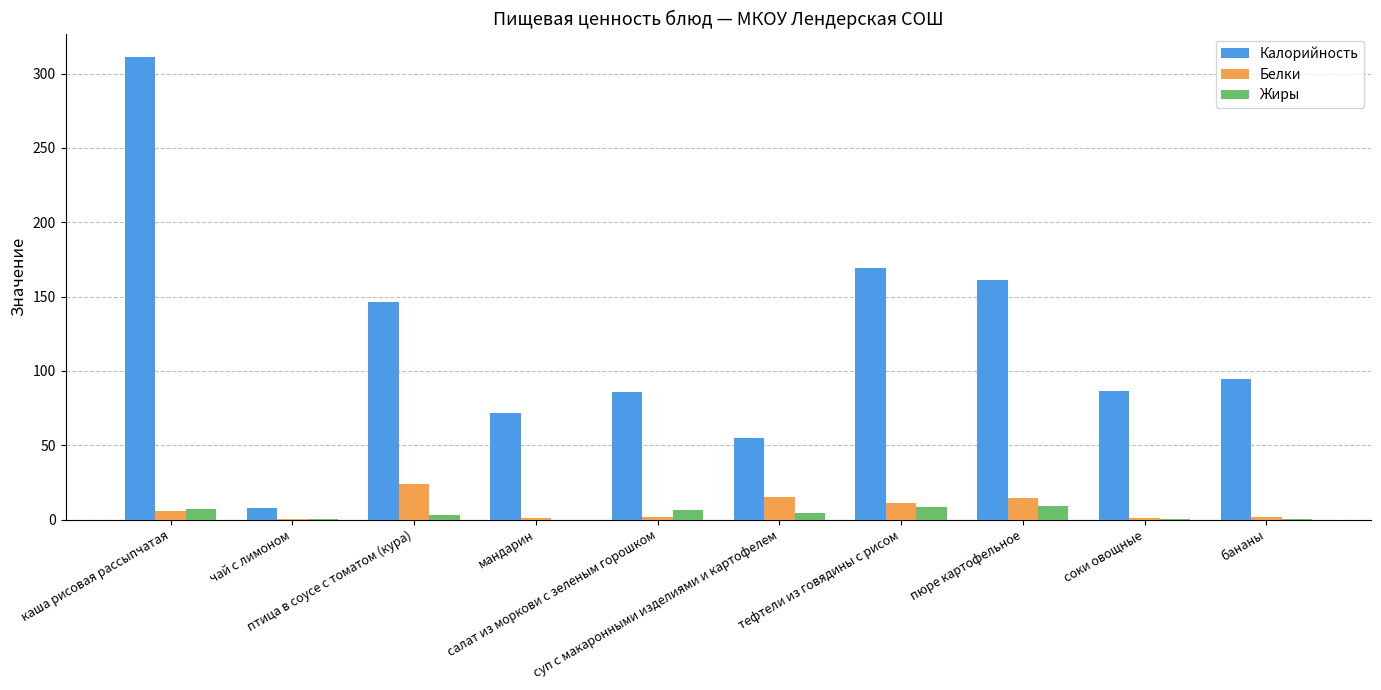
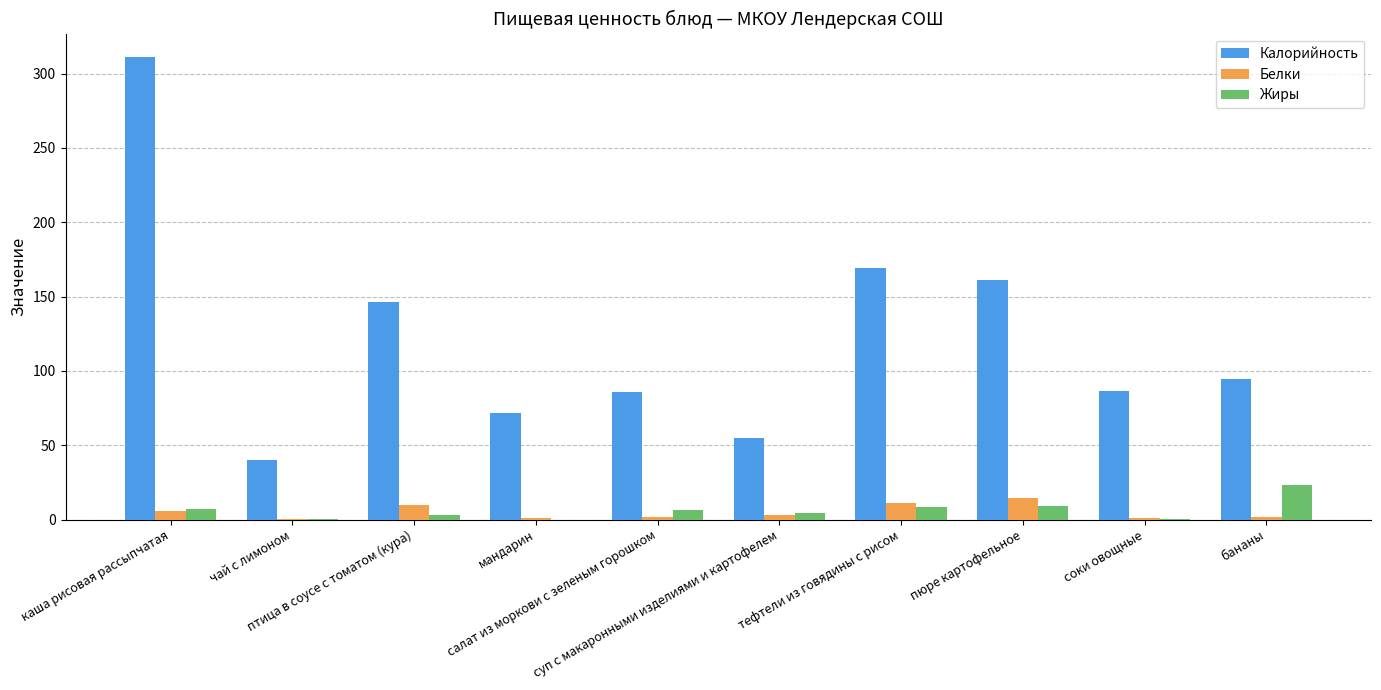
Калорийность, чай с лимоном: 8 -> 40
Белки, птица в соусе с томатом (кура): 24 -> 10
Белки, суп с макаронными изделиями и картофелем: 15 -> 3
Жиры, бананы: 1 -> 24
